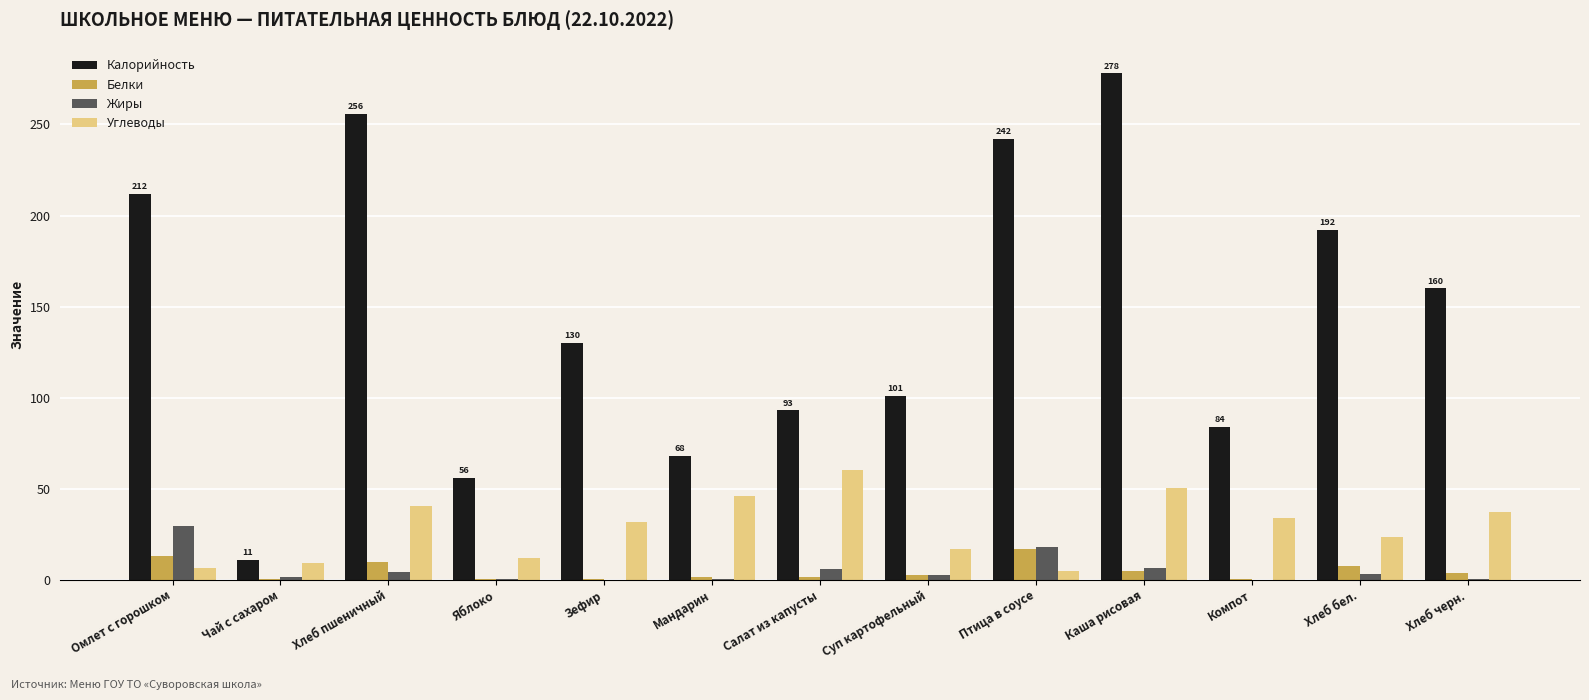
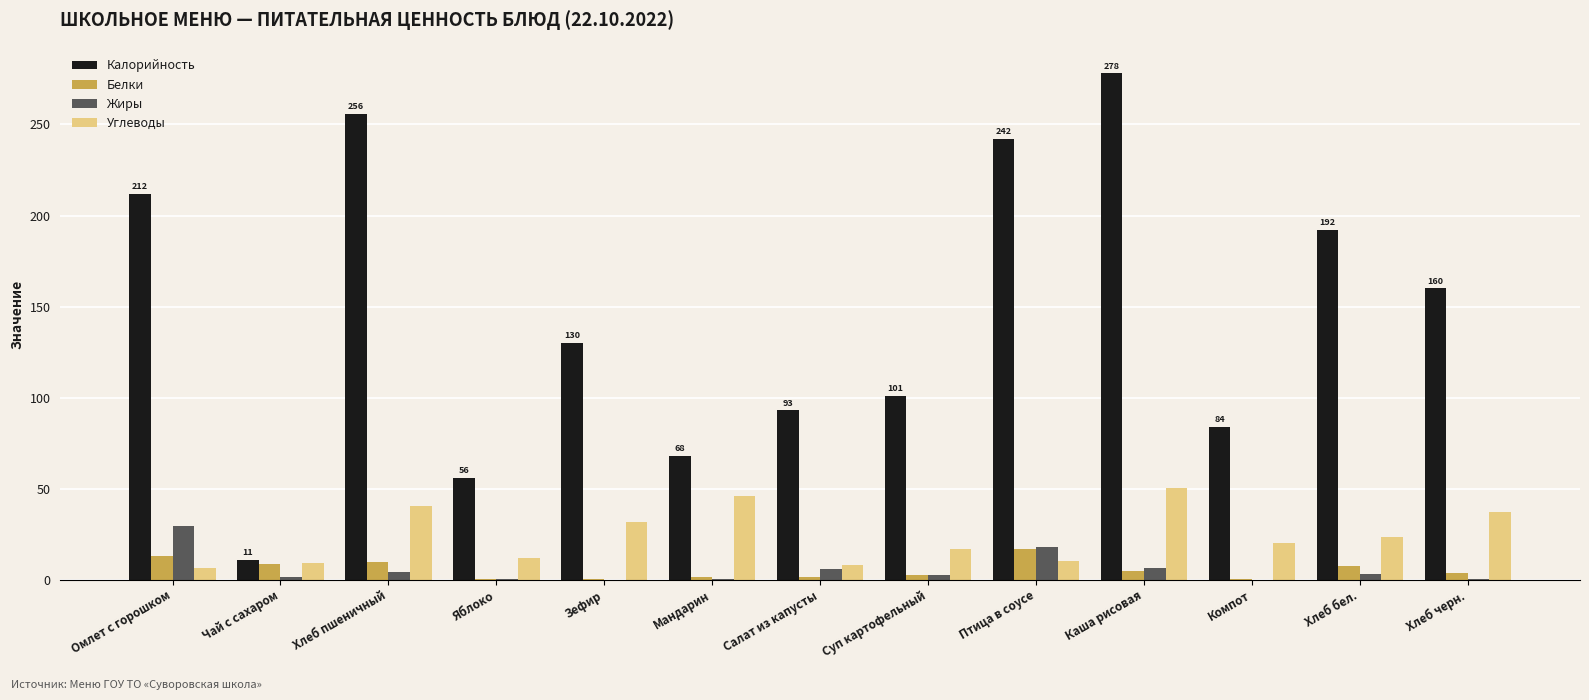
Белки, Чай с сахаром: 0 -> 9
Углеводы, Салат из капусты: 60 -> 8
Углеводы, Птица в соусе: 5 -> 10
Углеводы, Компот: 34 -> 20
